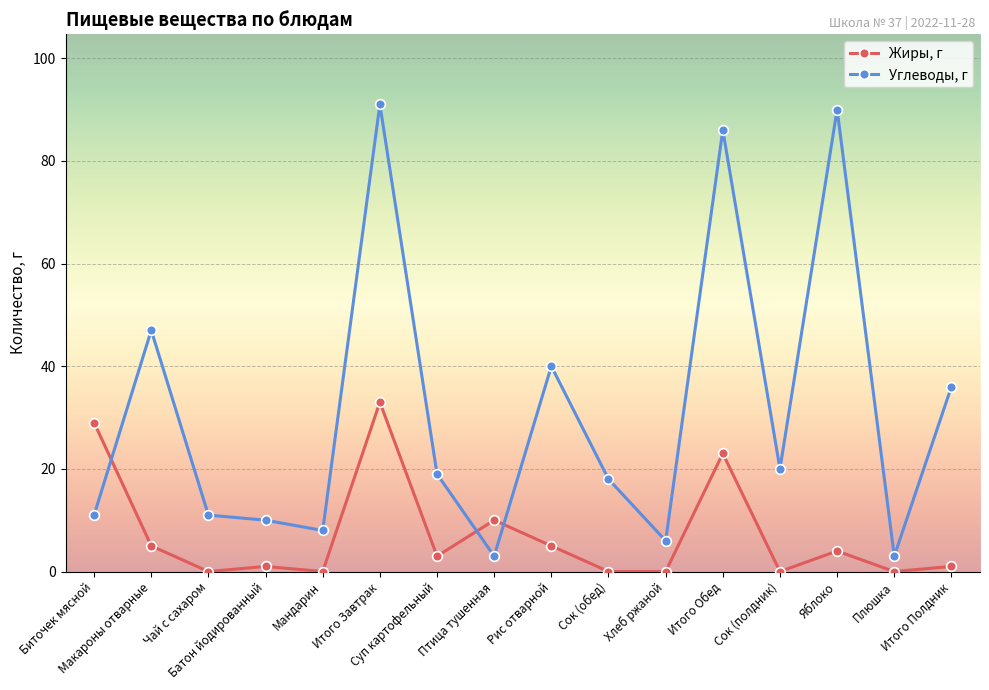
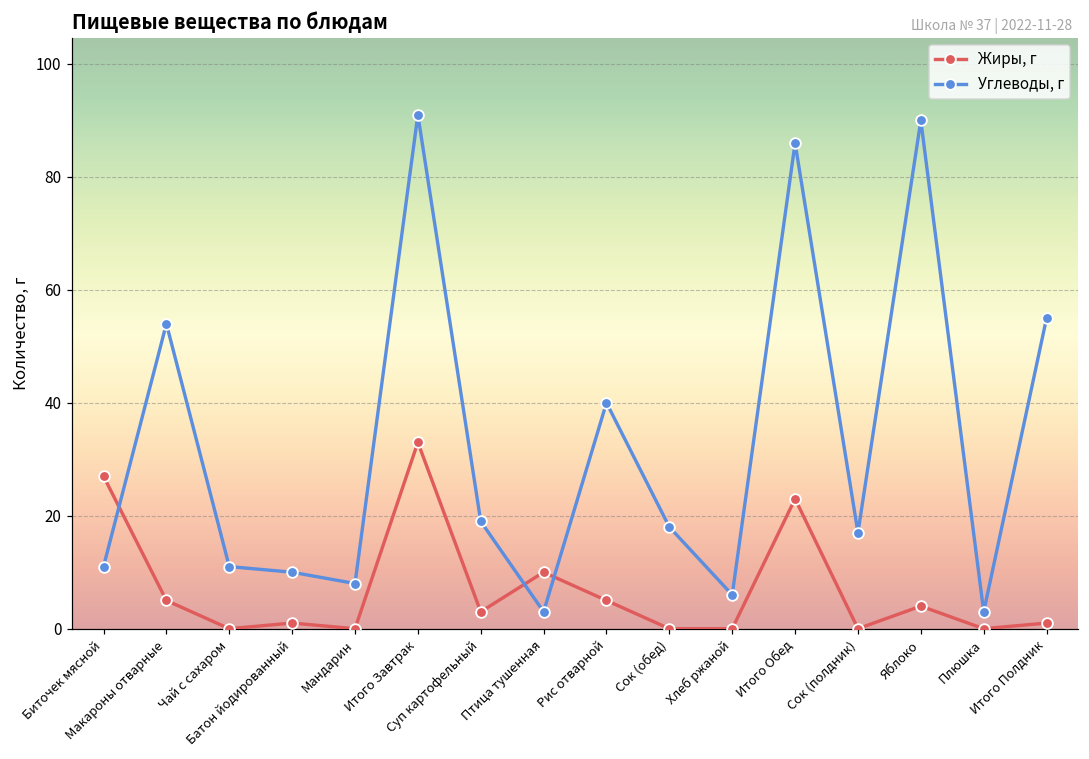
Жиры, г, Биточек мясной: 29 -> 27
Углеводы, г, Макароны отварные: 47 -> 54
Углеводы, г, Сок (полдник): 20 -> 17
Углеводы, г, Итого Полдник: 36 -> 55
